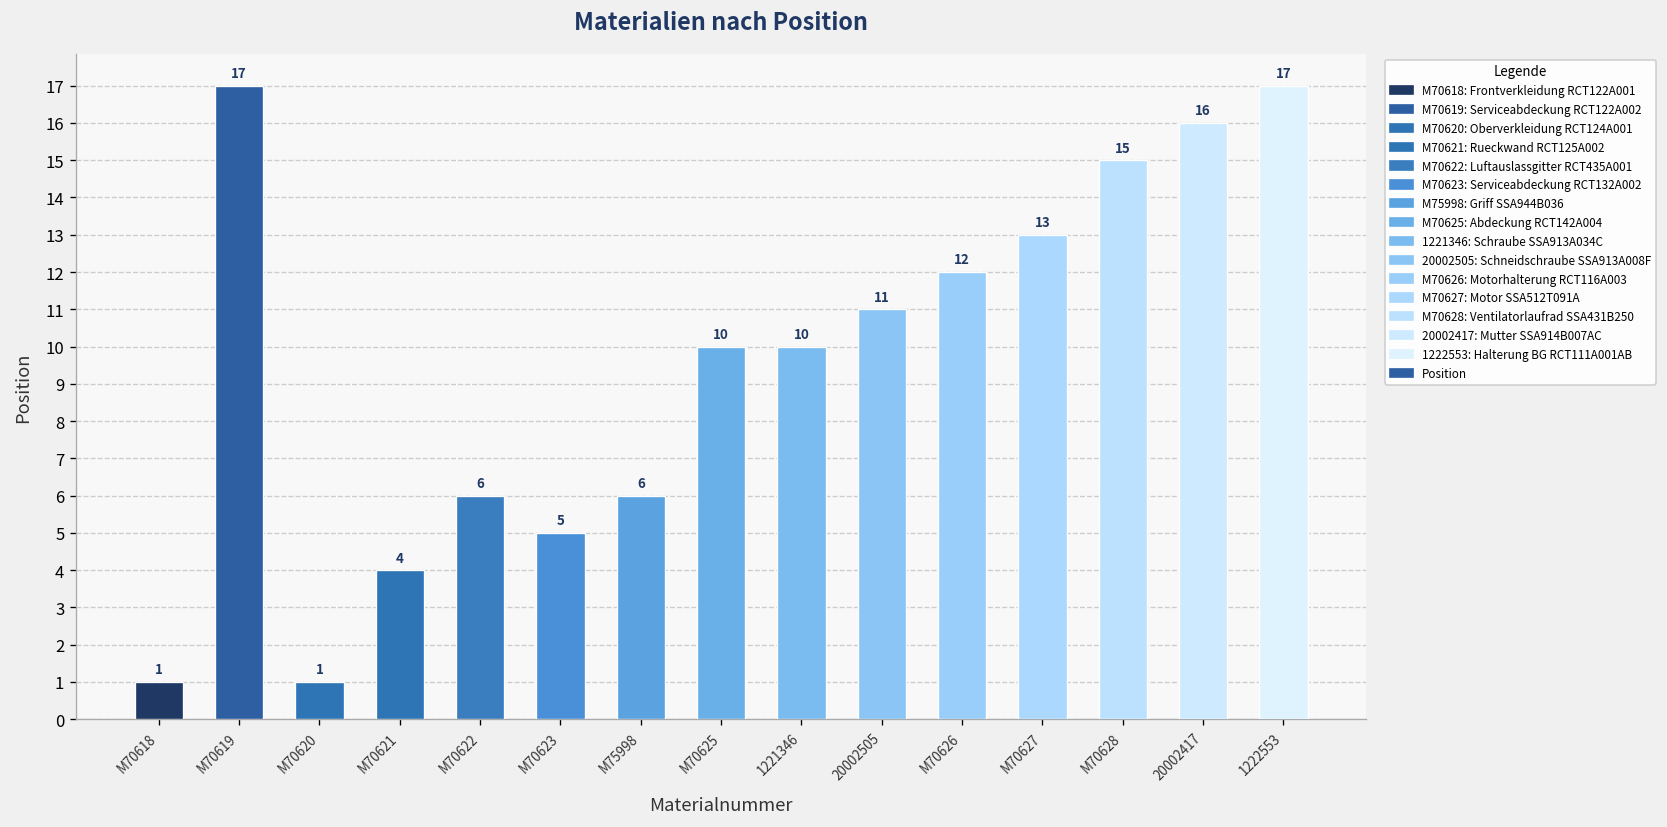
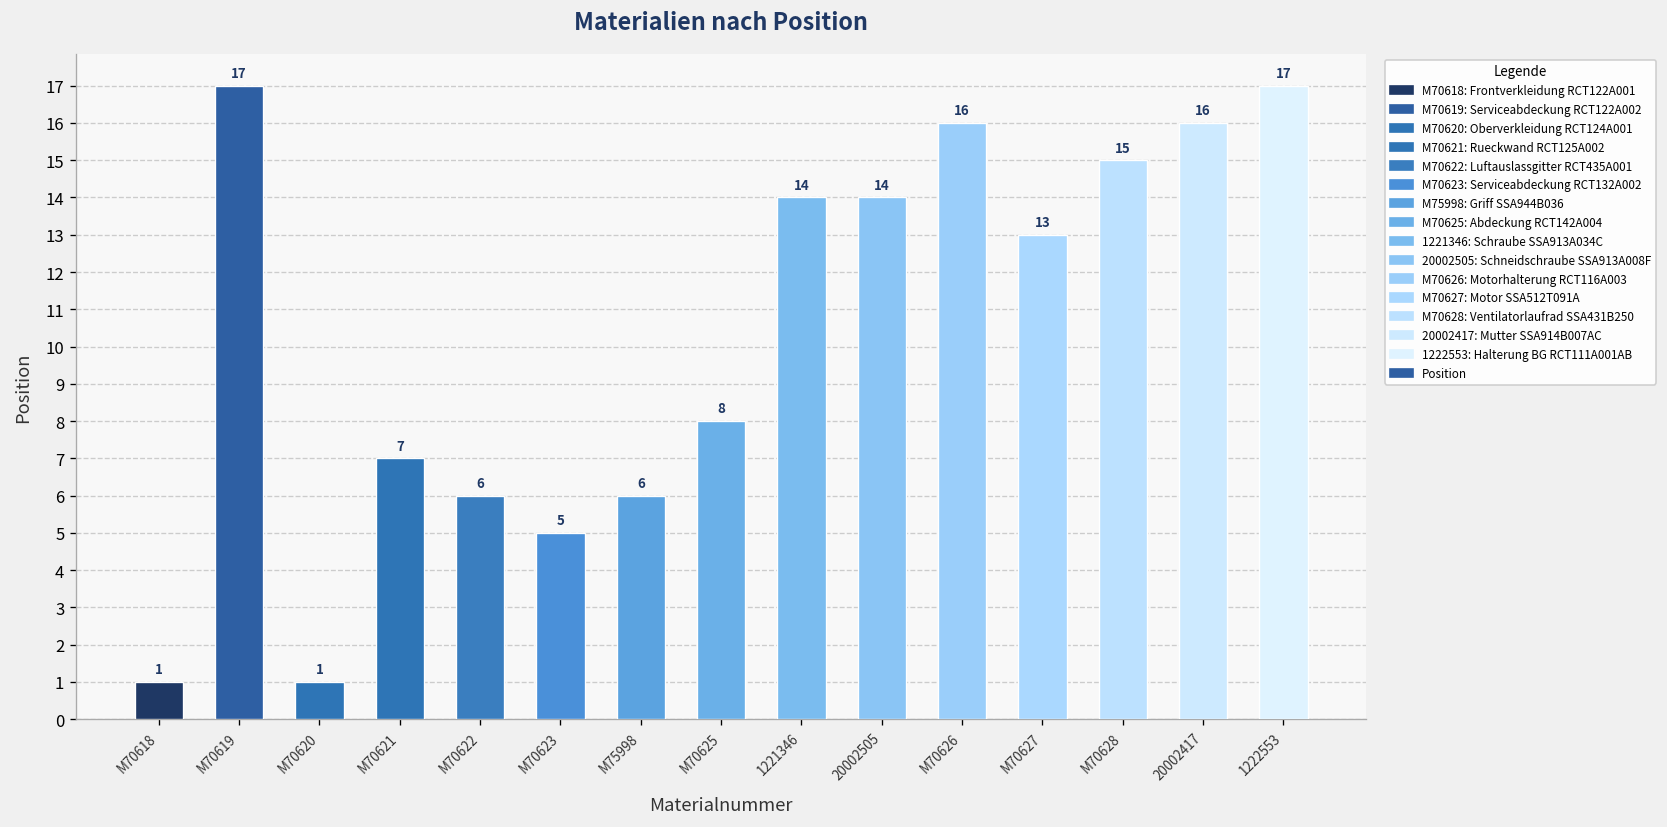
M70621: 4 -> 7
M70625: 10 -> 8
1221346: 10 -> 14
20002505: 11 -> 14
M70626: 12 -> 16
